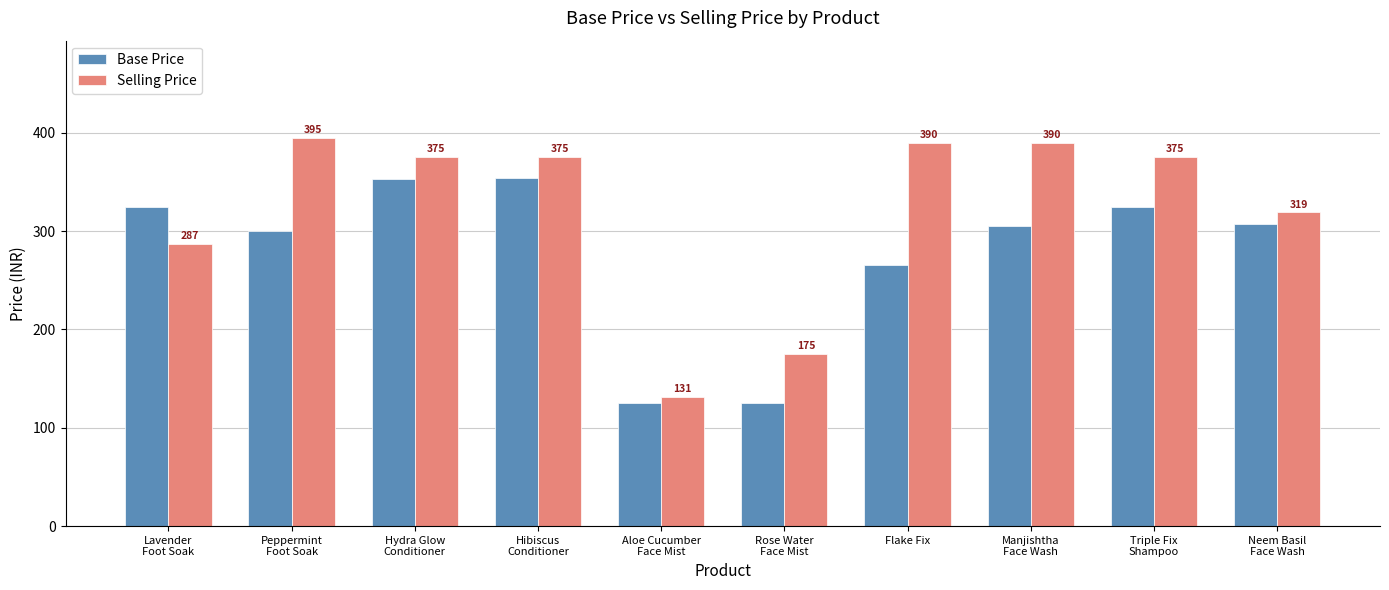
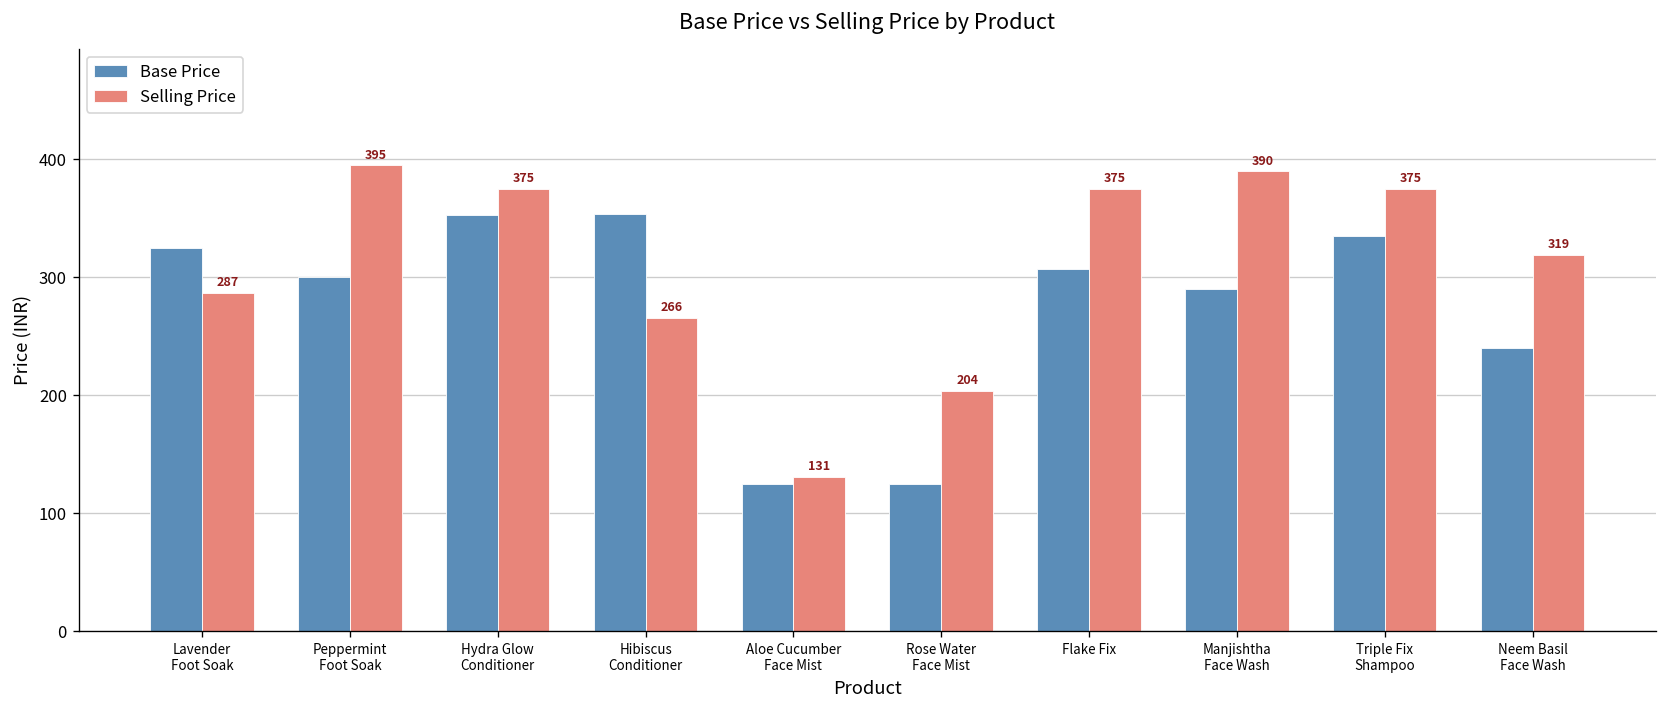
Selling Price, Hibiscus Conditioner: 375 -> 266
Selling Price, Rose Water Face Mist: 175 -> 204
Base Price, Flake Fix: 270 -> 310
Selling Price, Flake Fix: 390 -> 375
Base Price, Manjishtha Face Wash: 310 -> 290
Base Price, Triple Fix Shampoo: 330 -> 340
Base Price, Neem Basil Face Wash: 310 -> 240
